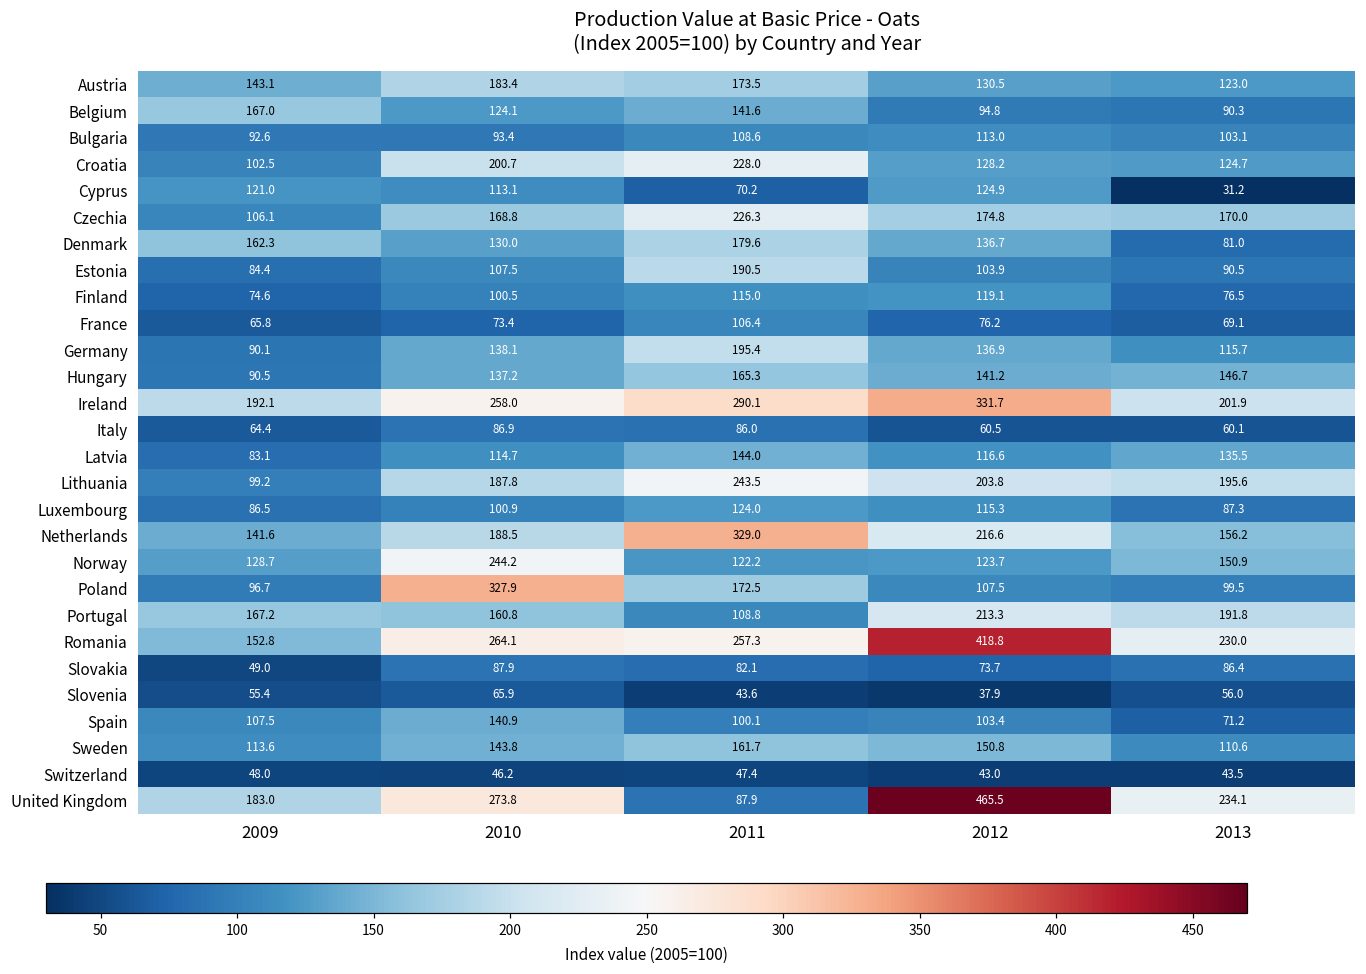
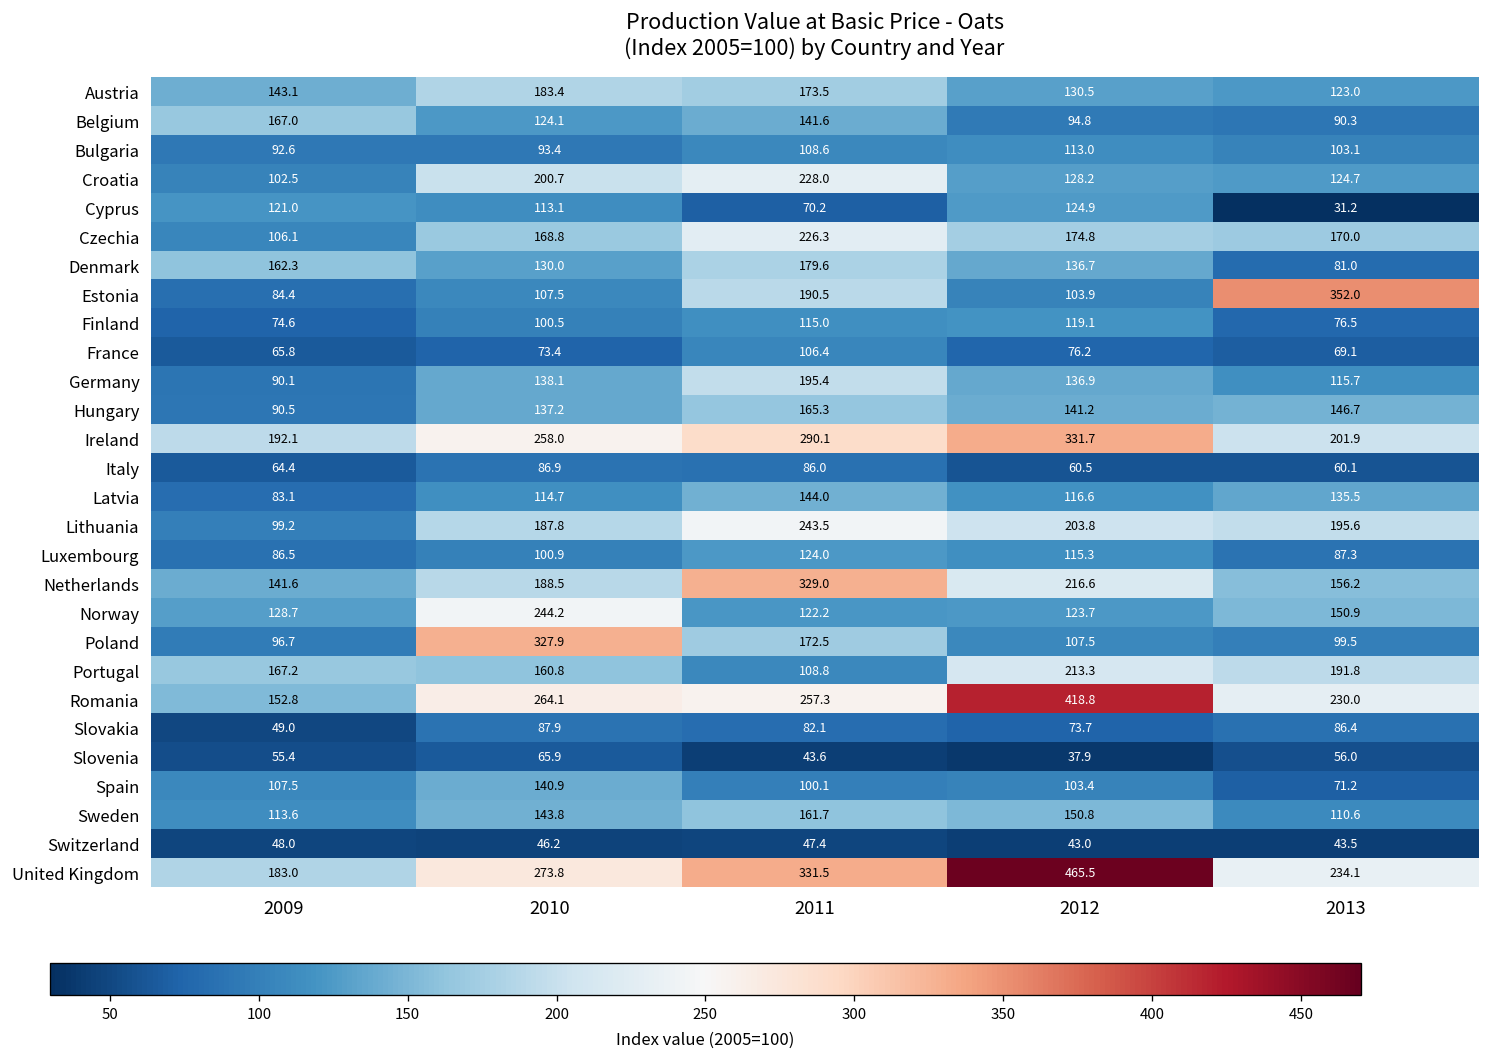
Estonia, 2013: 90.5 -> 352.0
United Kingdom, 2011: 87.9 -> 331.5
